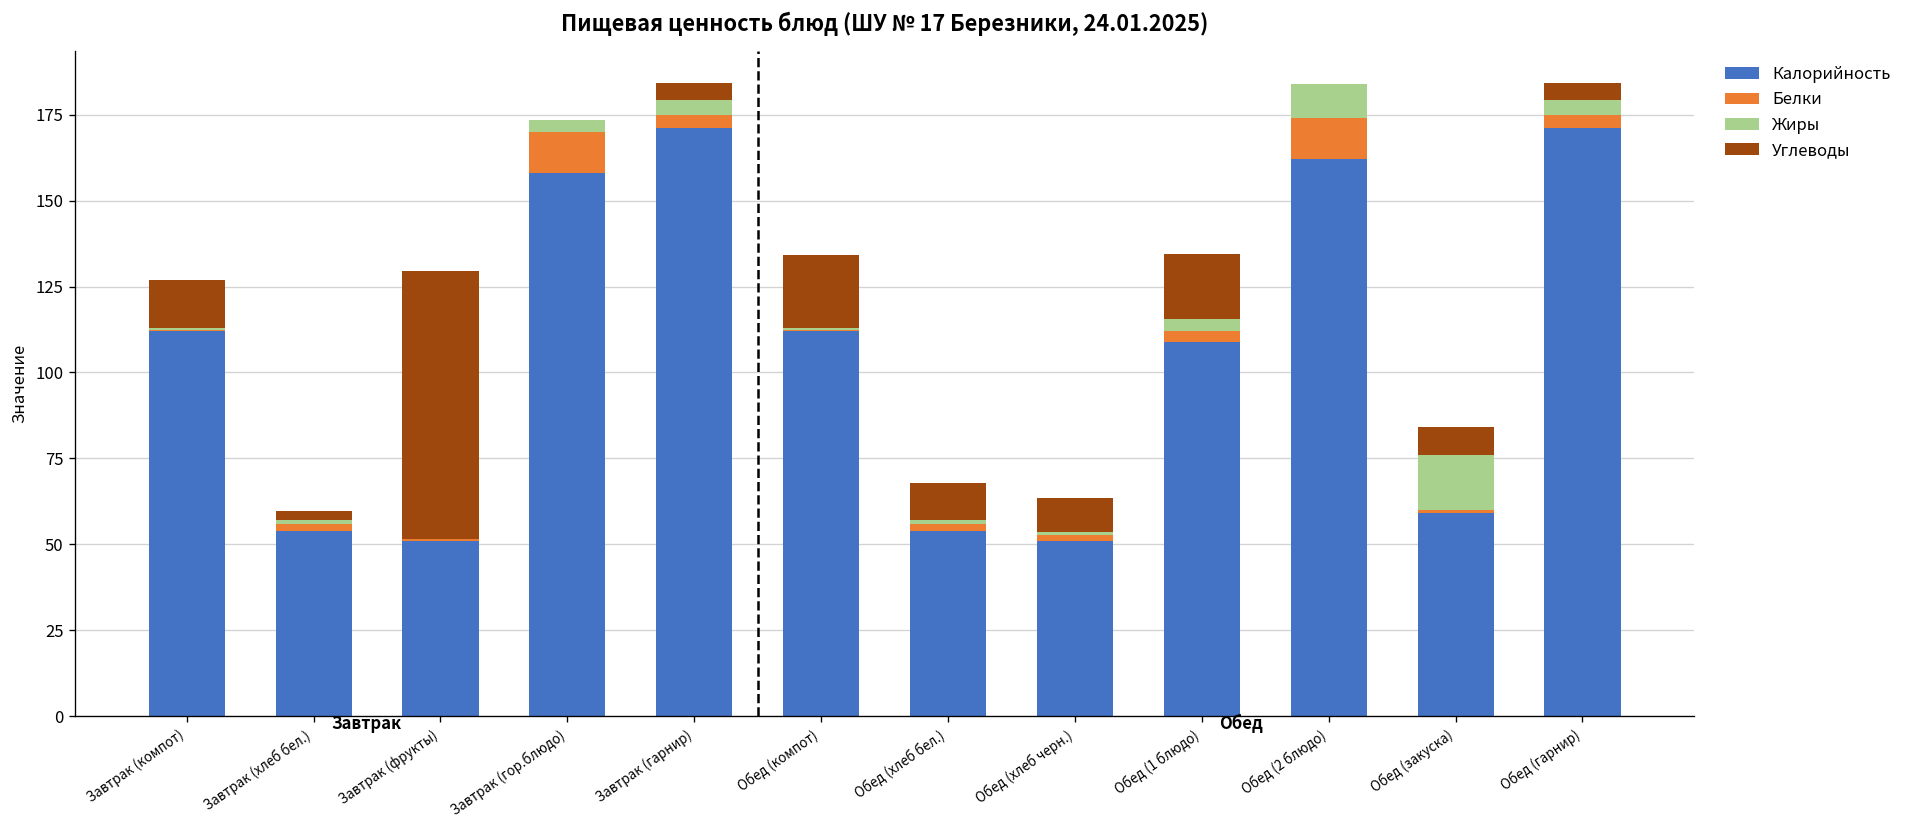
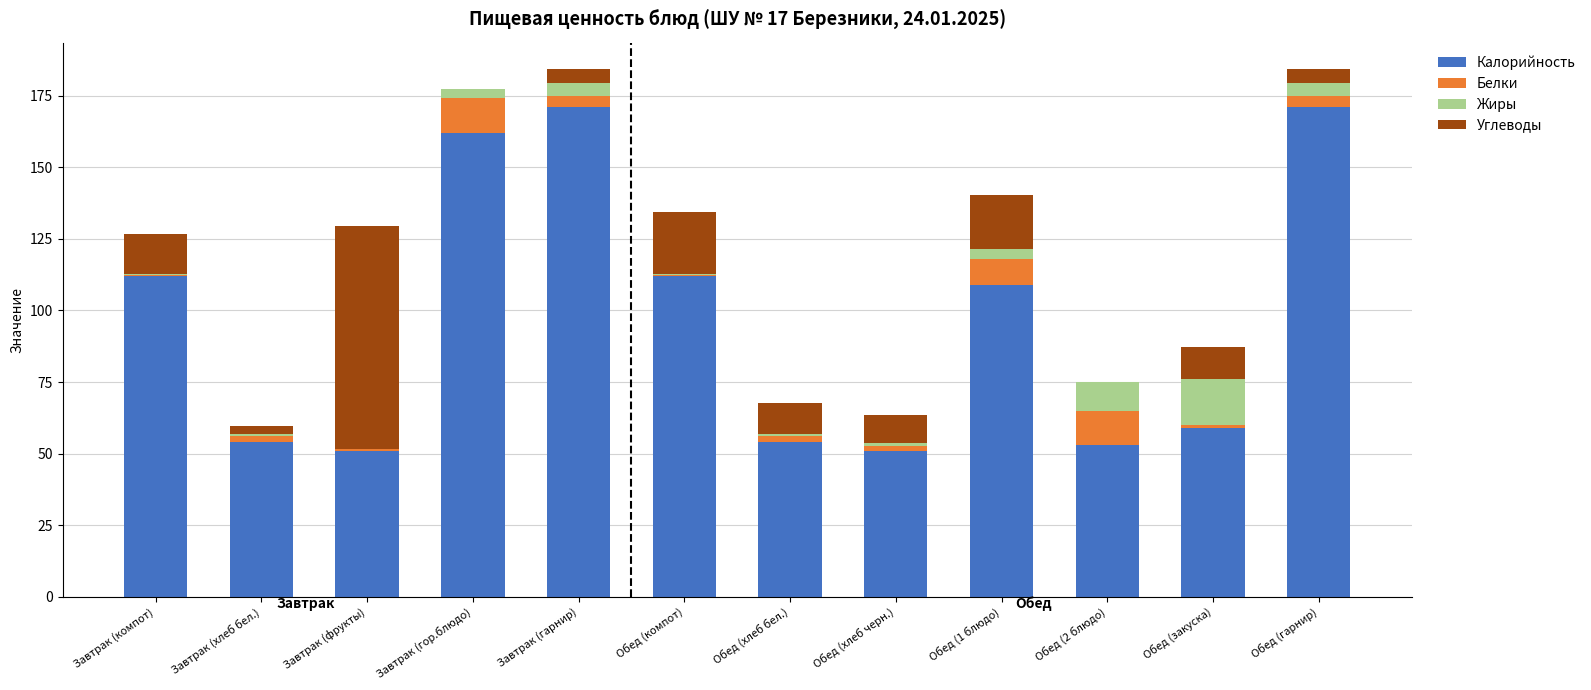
Калорийность, Завтрак (гор.блюдо): 158 -> 162
Белки, Обед (1 блюдо): 3 -> 9
Калорийность, Обед (2 блюдо): 162 -> 53
Углеводы, Обед (закуска): 8 -> 11
